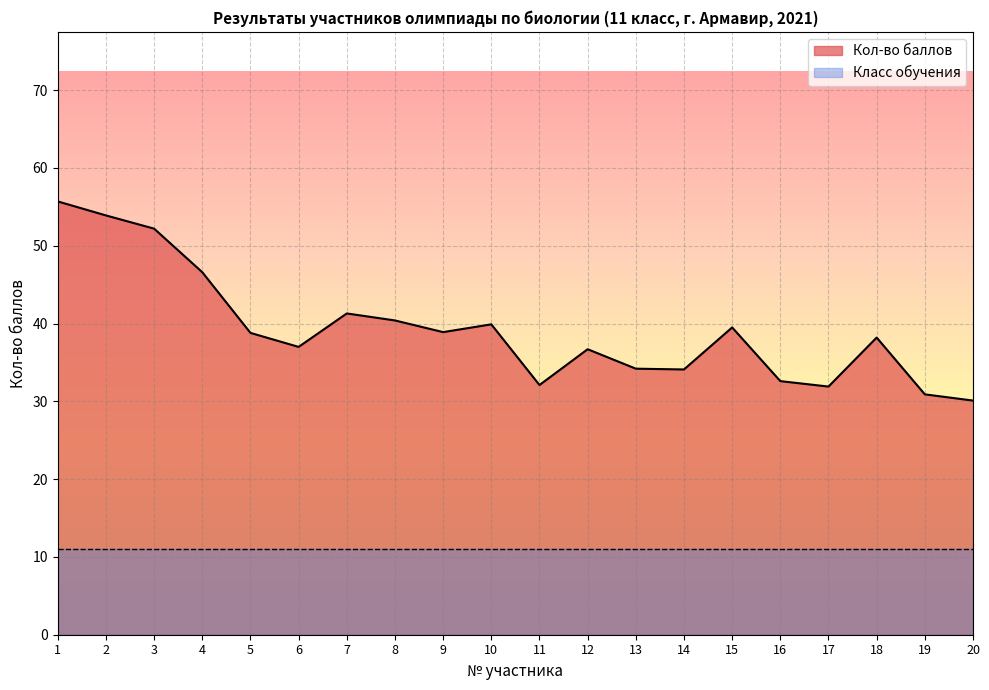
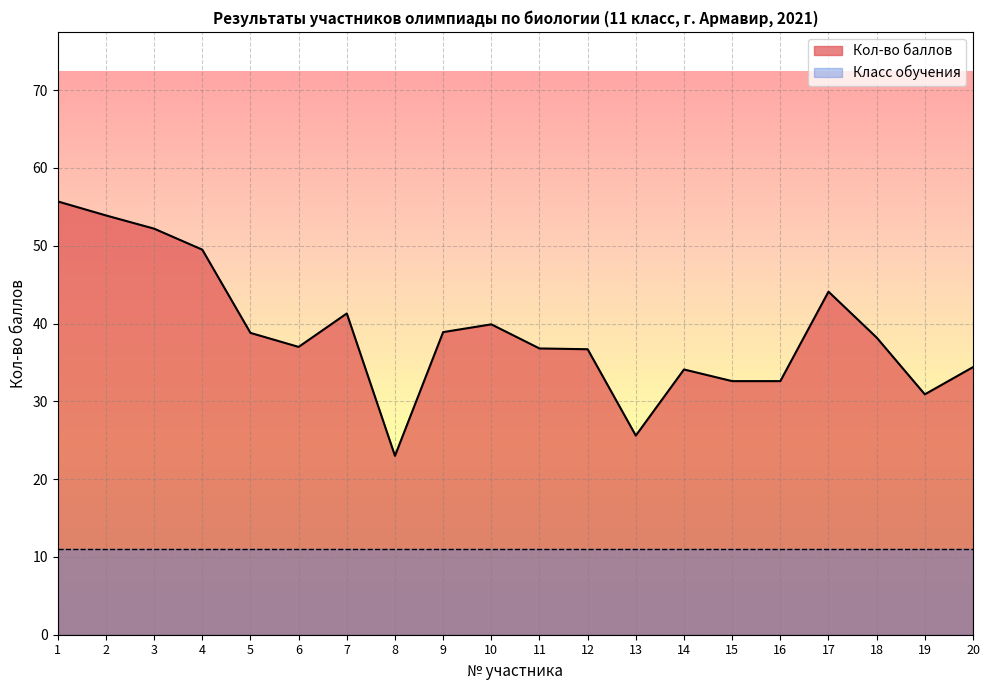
Кол-во баллов, 4: 47 -> 50
Кол-во баллов, 8: 40 -> 23
Кол-во баллов, 11: 32 -> 37
Кол-во баллов, 13: 34 -> 26
Кол-во баллов, 15: 40 -> 33
Кол-во баллов, 17: 32 -> 44
Кол-во баллов, 20: 30 -> 34
